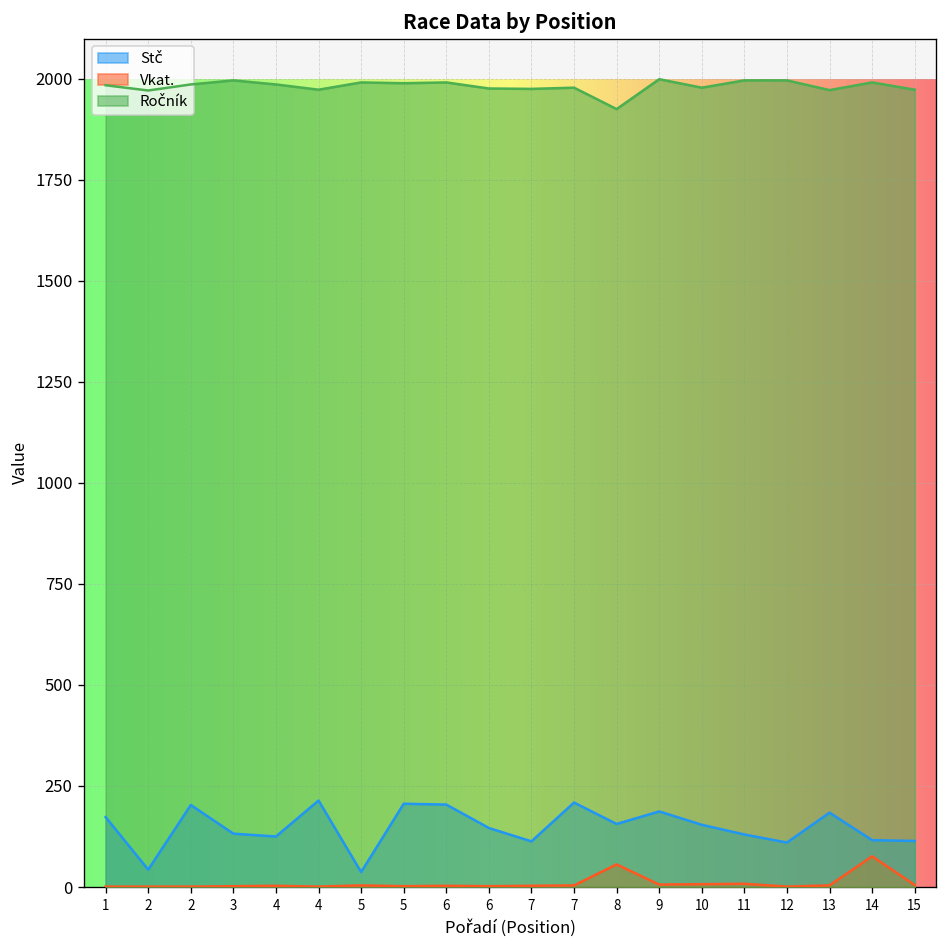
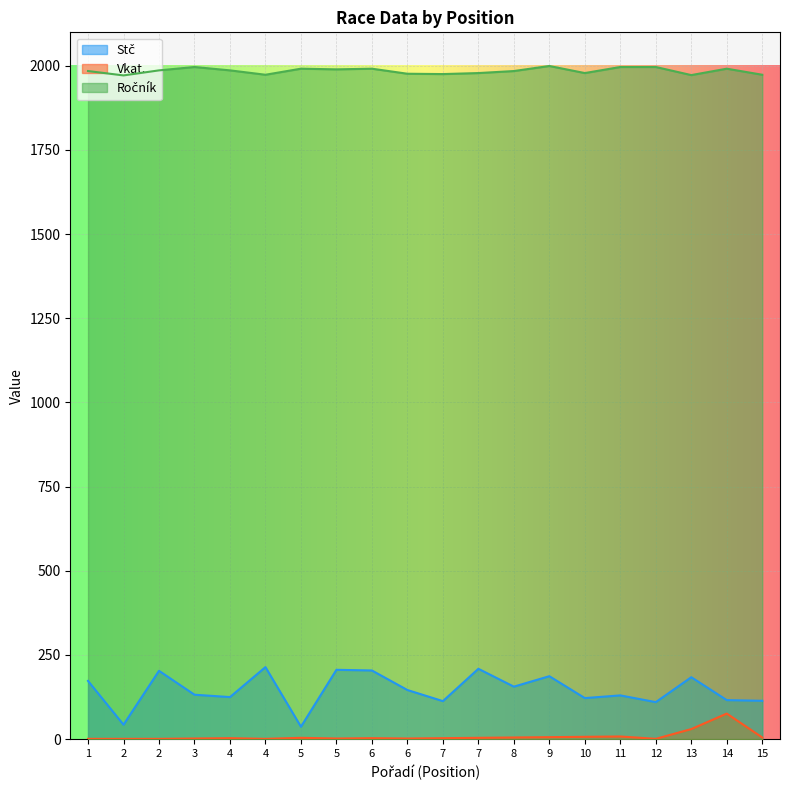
Vkat., 8: 60 -> 10
Ročník, 8: 1930 -> 1980
Stč, 10: 150 -> 120
Vkat., 13: 0 -> 30
